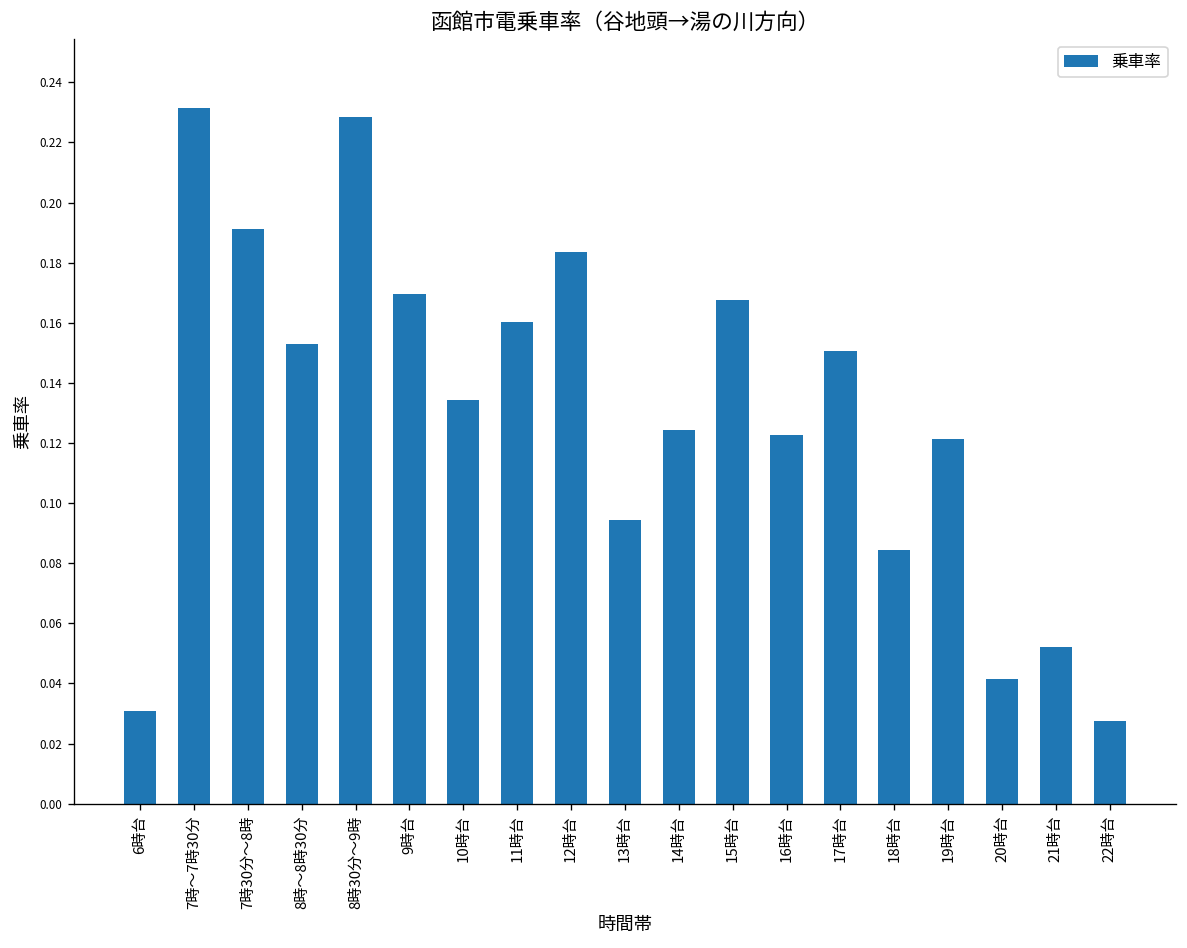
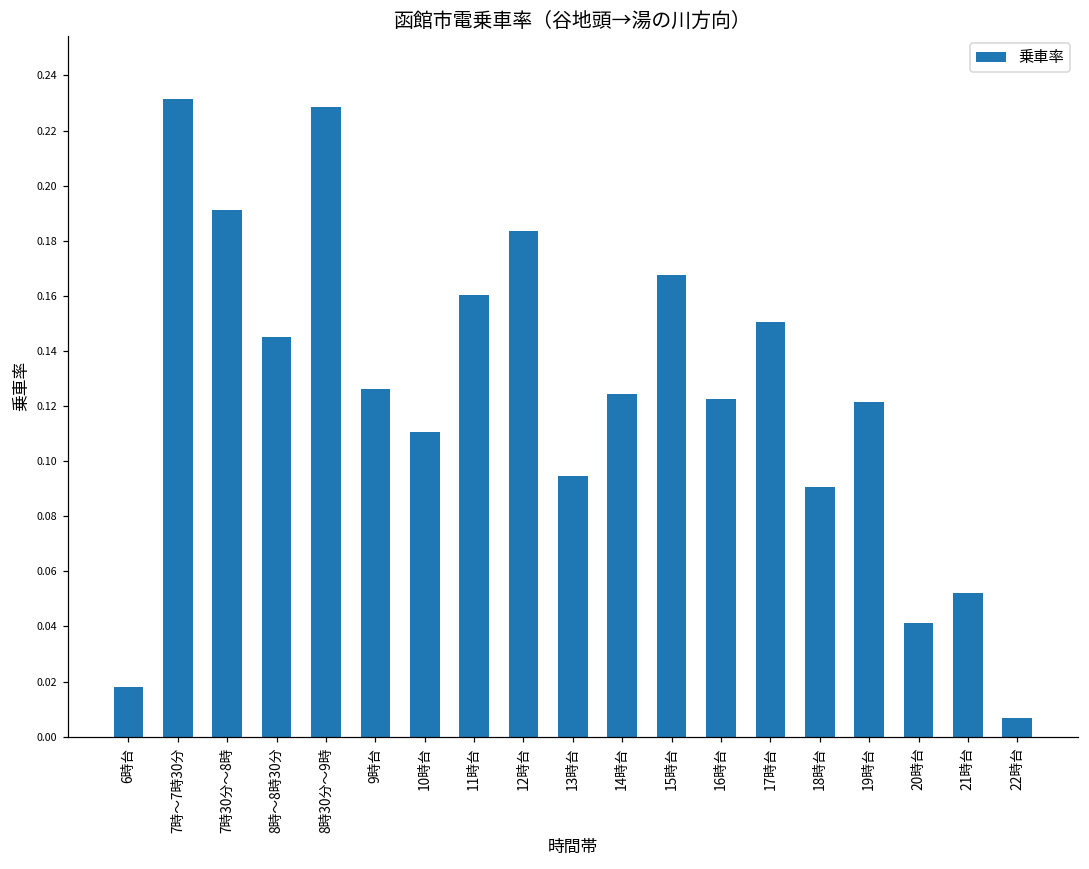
6時台: 0.031 -> 0.018
8時～8時30分: 0.153 -> 0.145
9時台: 0.170 -> 0.126
10時台: 0.134 -> 0.111
18時台: 0.084 -> 0.091
22時台: 0.027 -> 0.007
